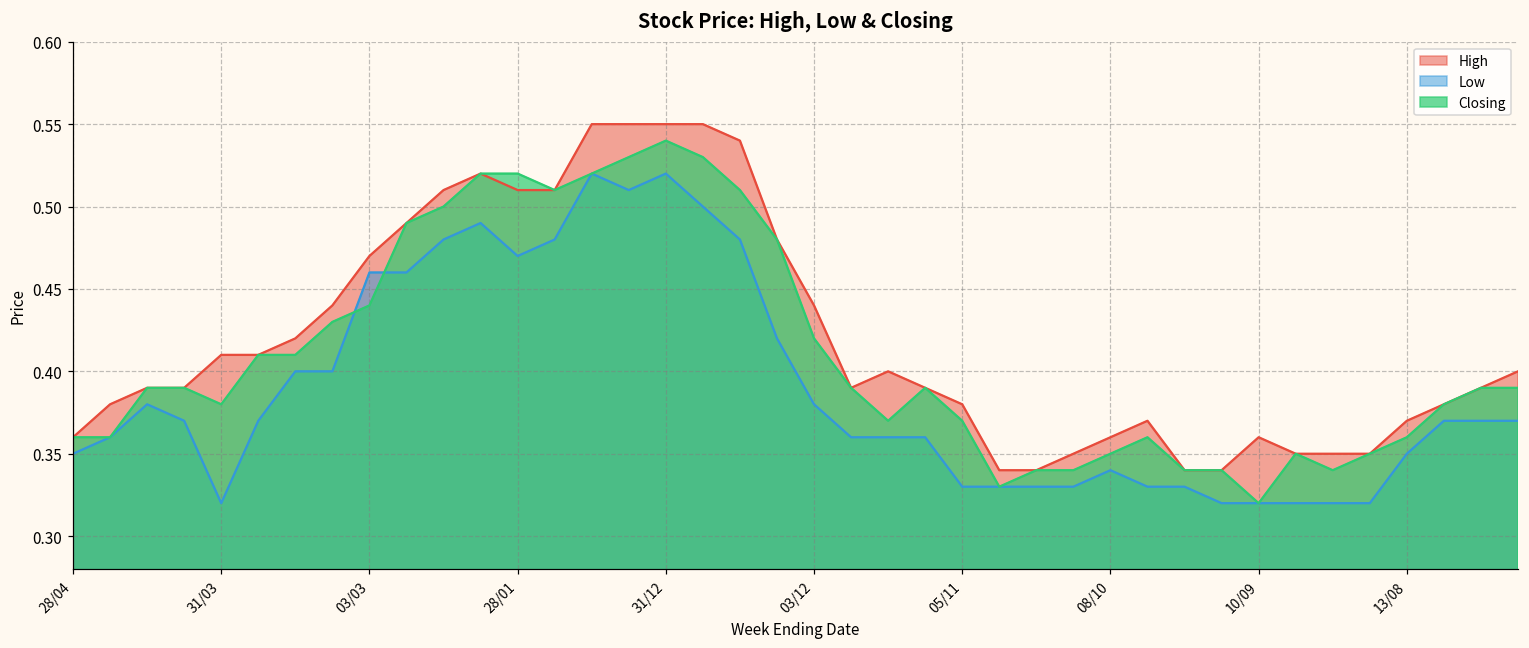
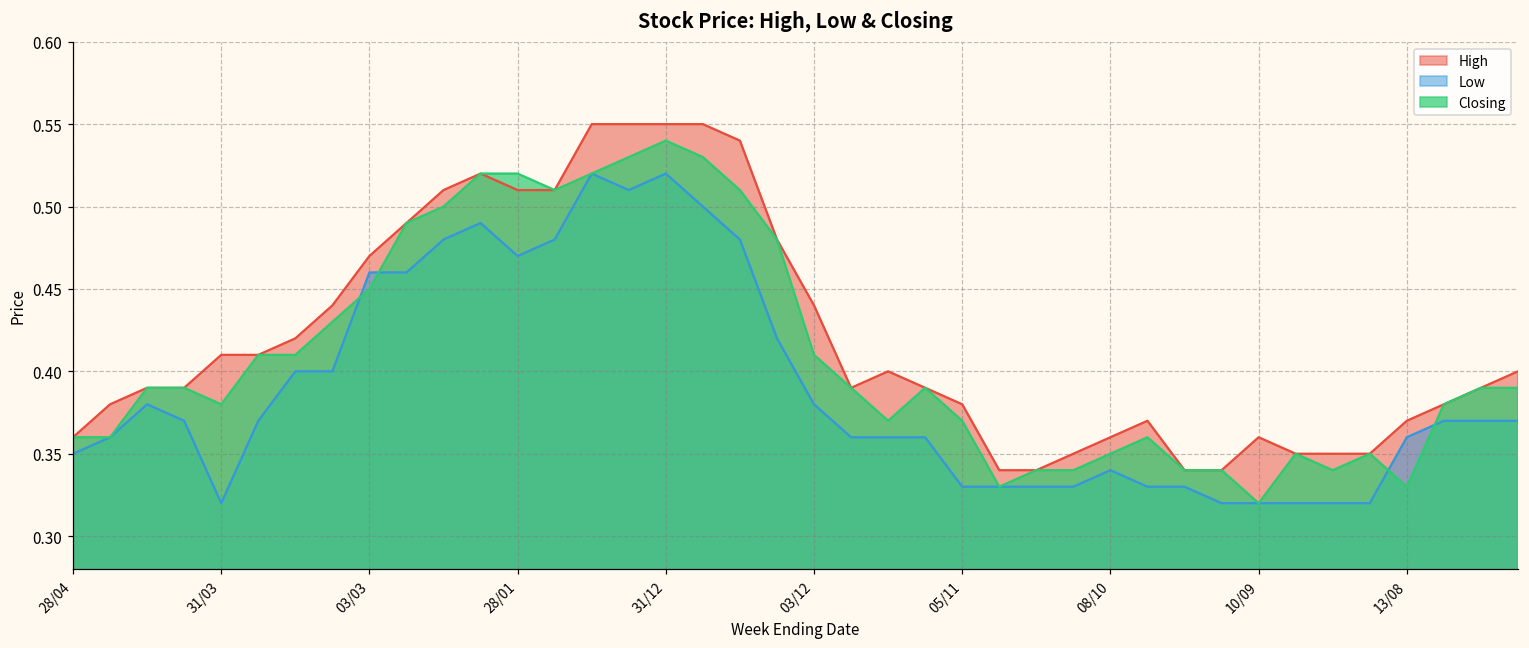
Closing, 03/03: 0.44 -> 0.45
Closing, 03/12: 0.42 -> 0.41
Low, 13/08: 0.35 -> 0.36
Closing, 13/08: 0.36 -> 0.33
